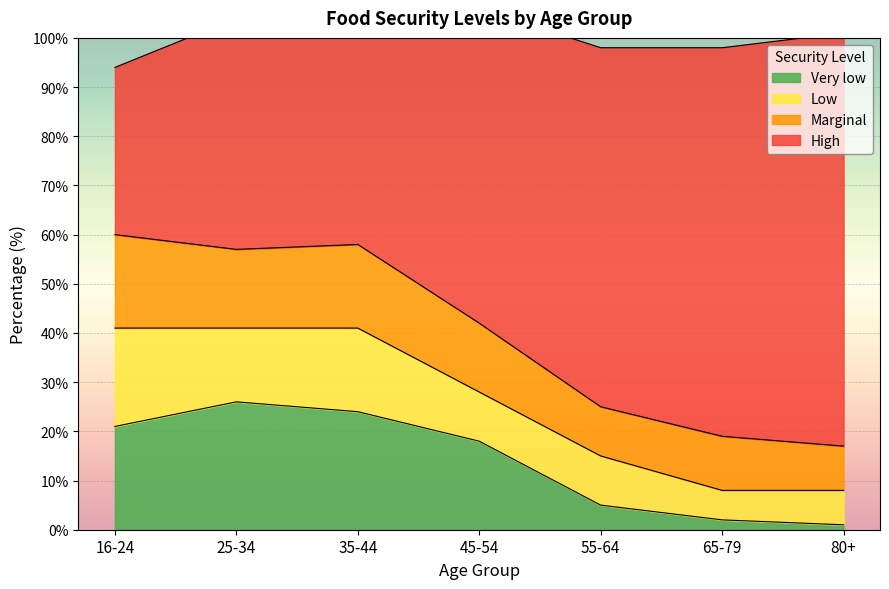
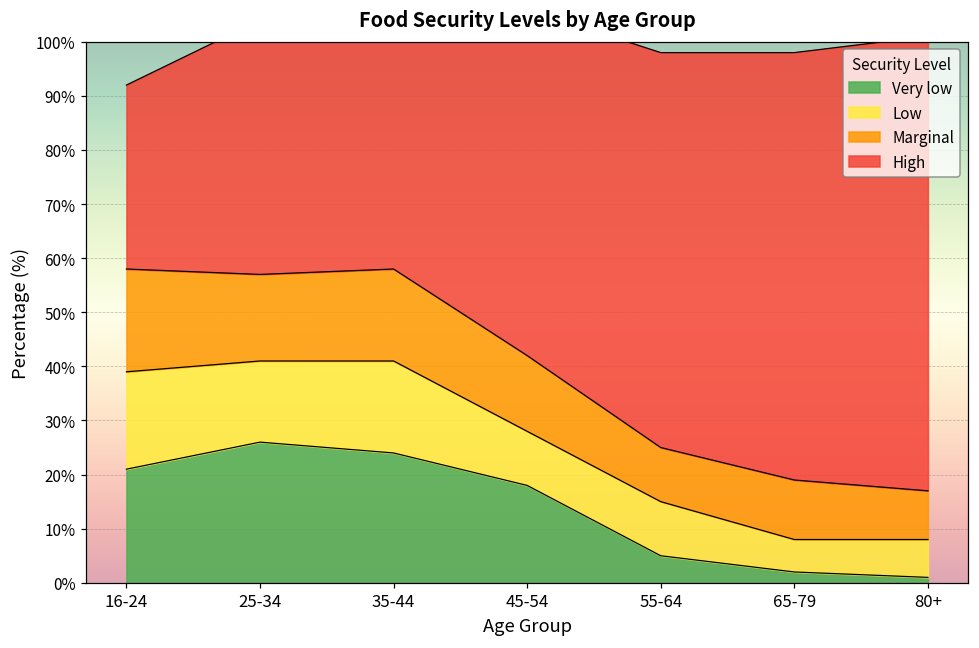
Low, 16-24: 20% -> 18%
